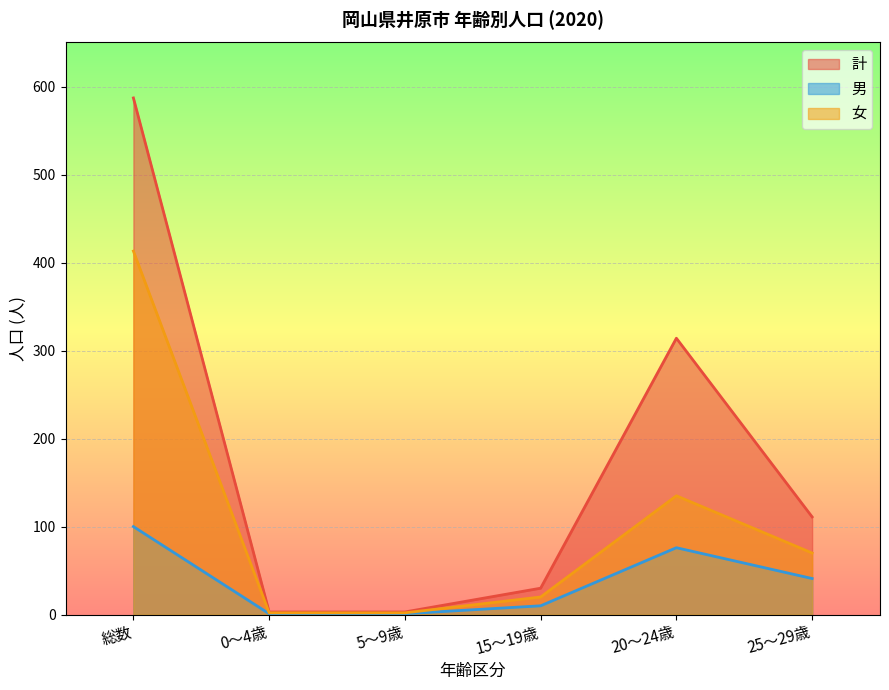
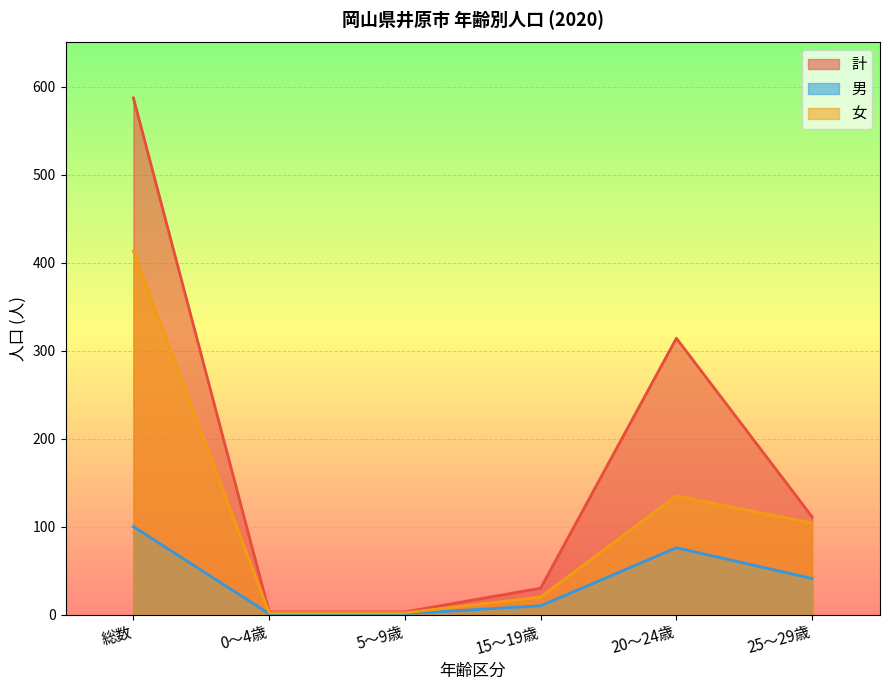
女, 25～29歳: 70 -> 100
